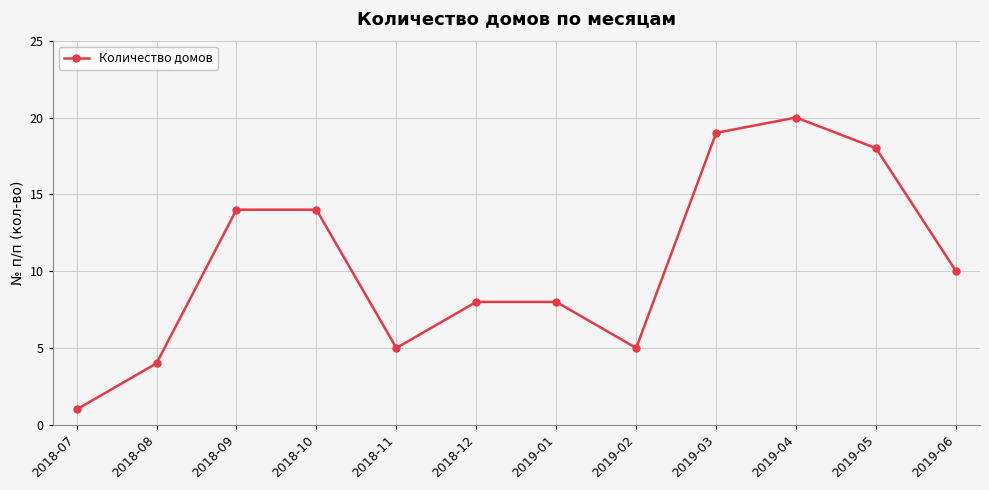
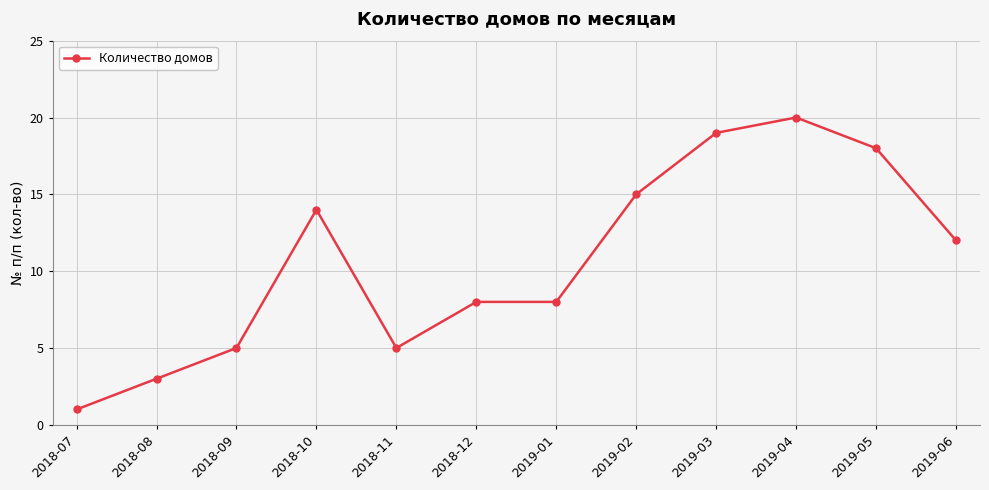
2018-08: 4 -> 3
2018-09: 14 -> 5
2019-02: 5 -> 15
2019-06: 10 -> 12
